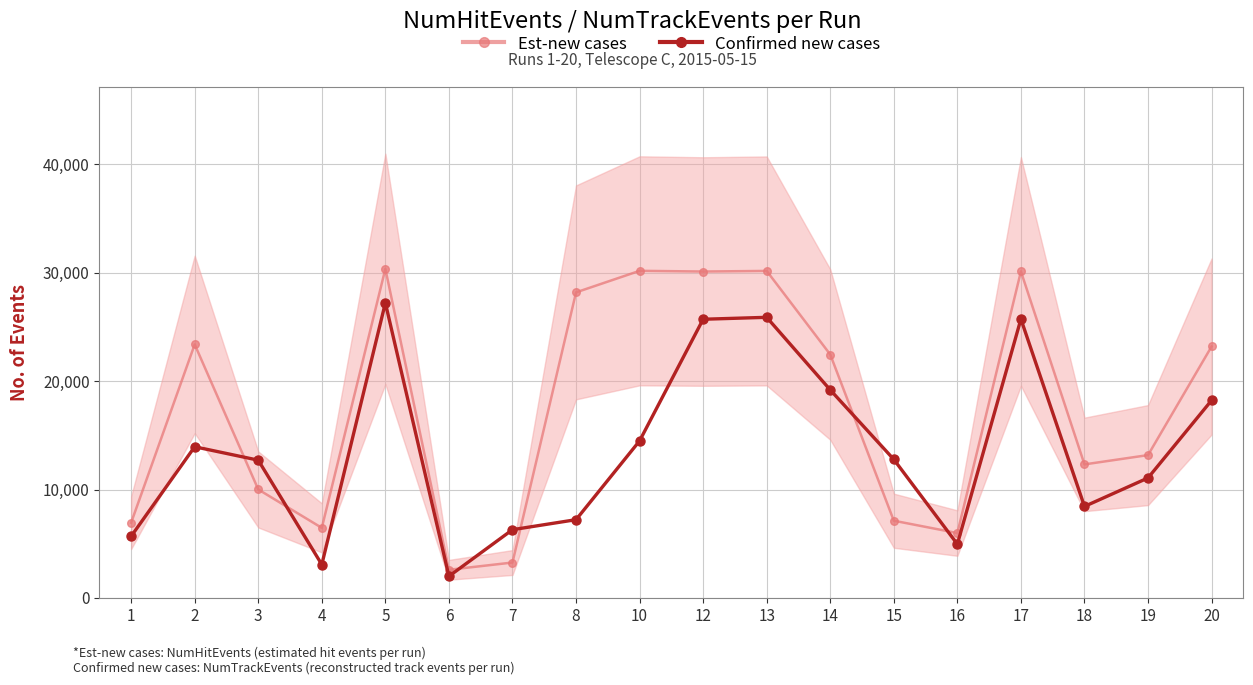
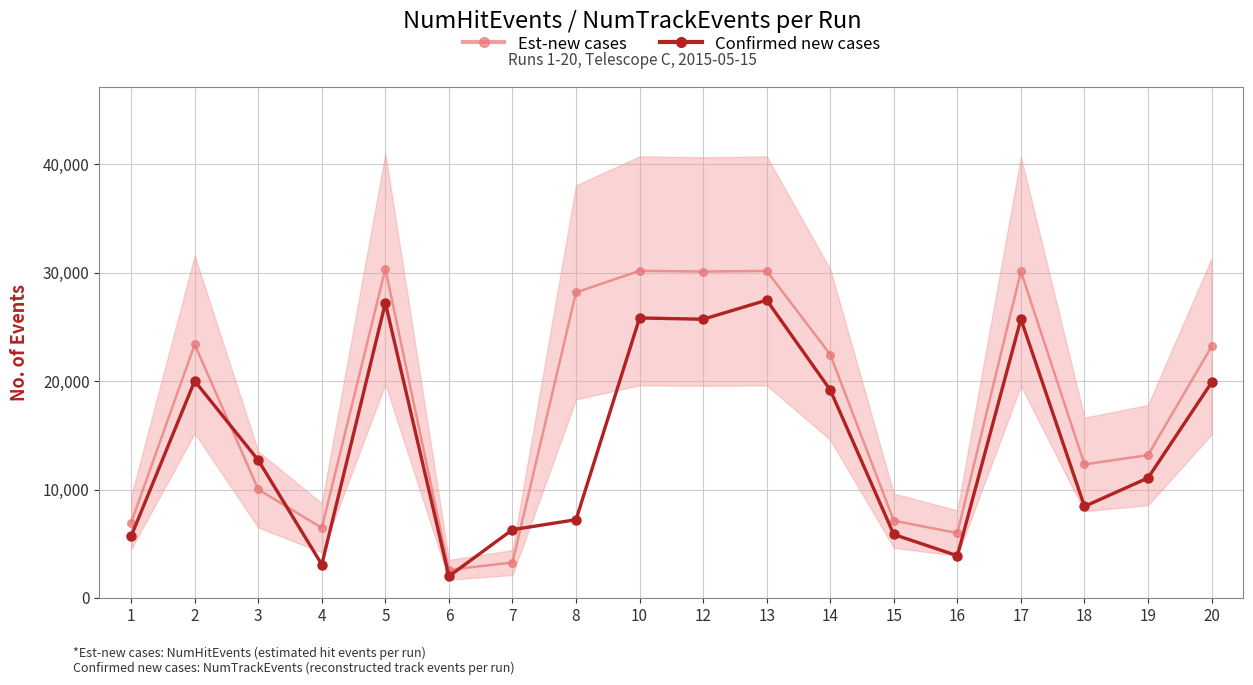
Confirmed new cases, 2: 13,900 -> 20,000
Confirmed new cases, 10: 14,500 -> 25,800
Confirmed new cases, 13: 25,900 -> 27,500
Confirmed new cases, 15: 12,800 -> 5,900
Confirmed new cases, 16: 5,000 -> 3,900
Confirmed new cases, 20: 18,200 -> 19,900
